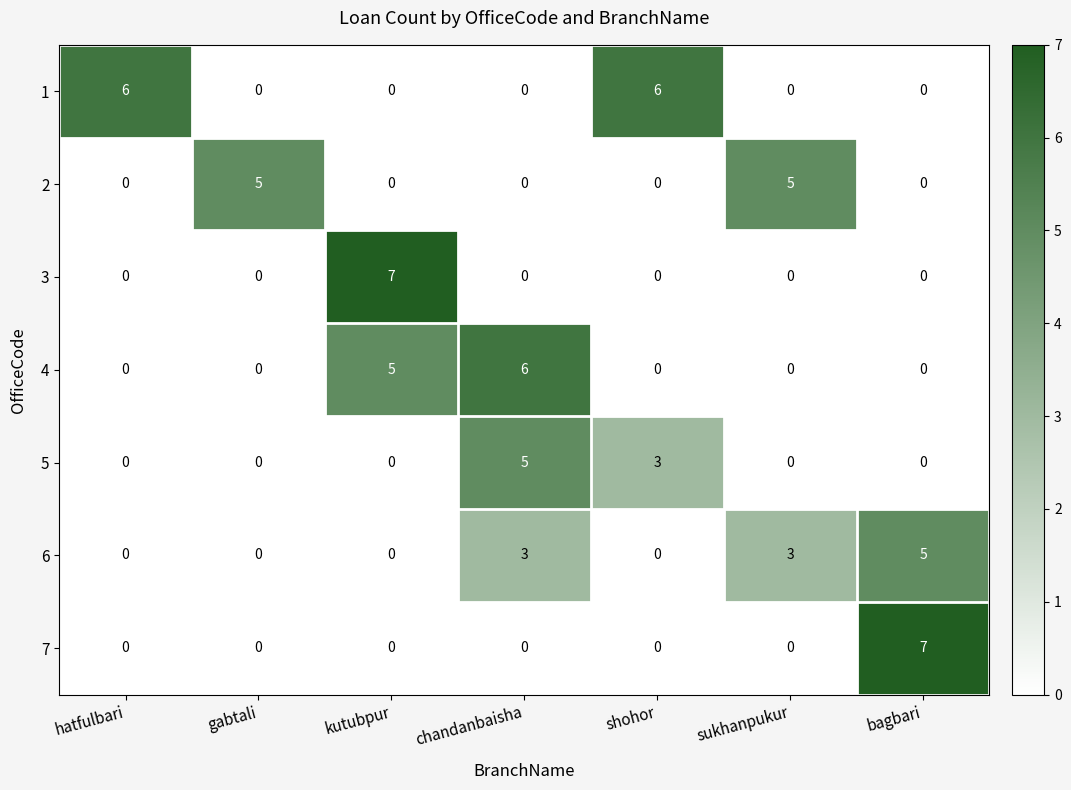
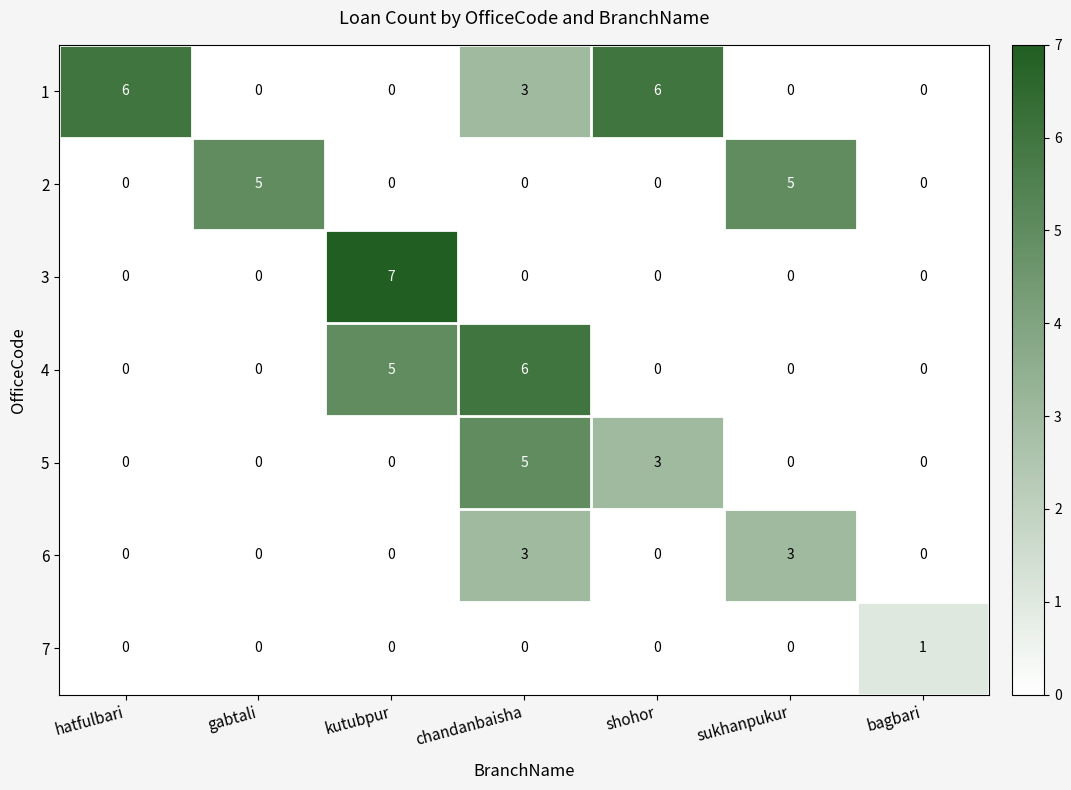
1, chandanbaisha: 0 -> 3
6, bagbari: 5 -> 0
7, bagbari: 7 -> 1
